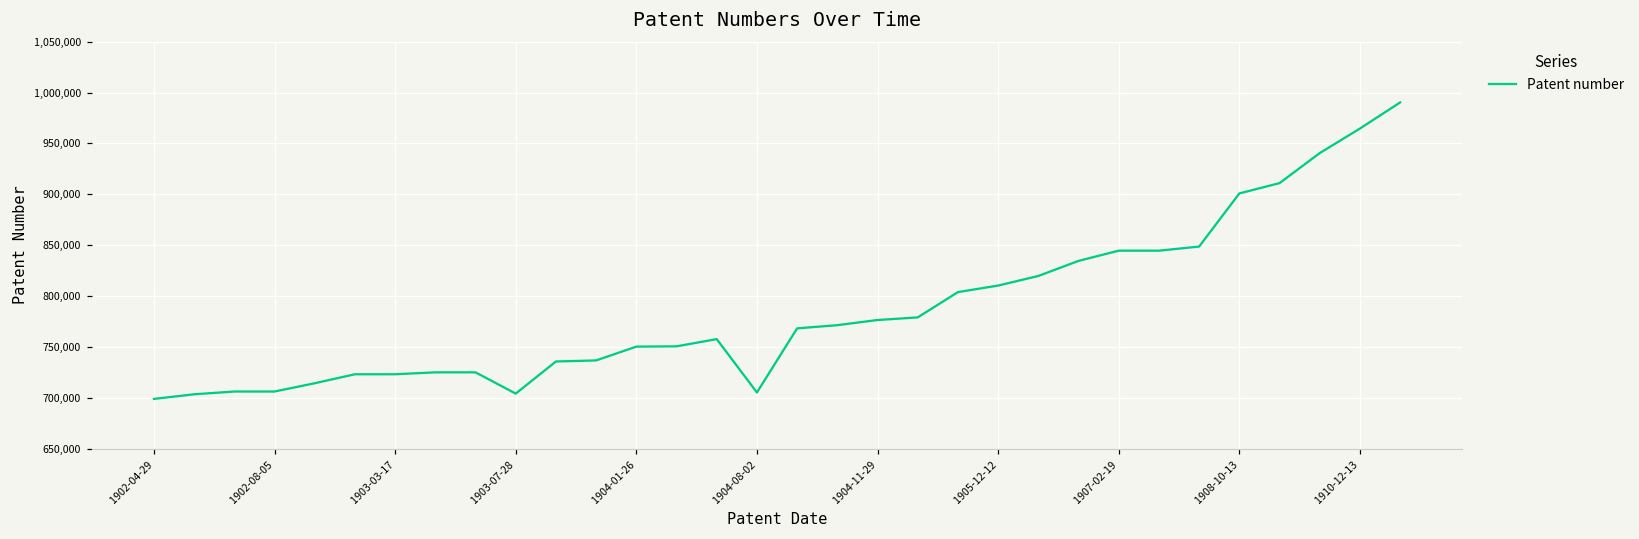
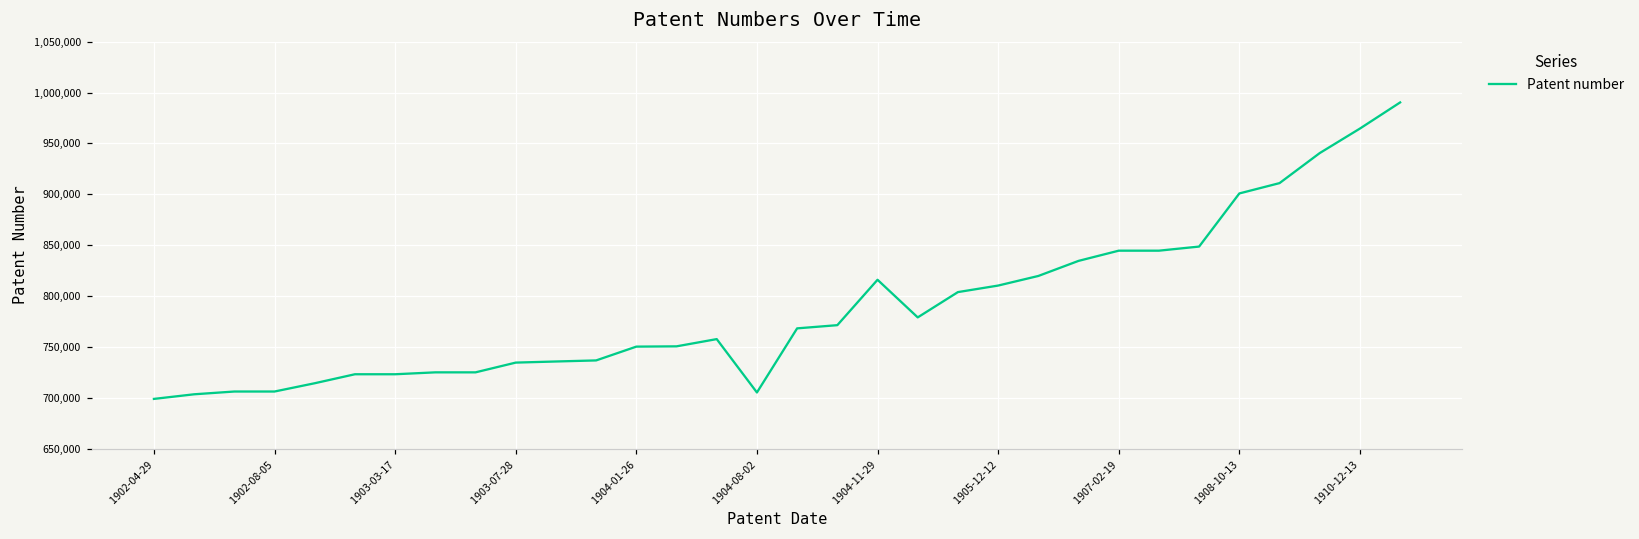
1903-07-28: 700,000 -> 730,000
1904-11-29: 780,000 -> 820,000
